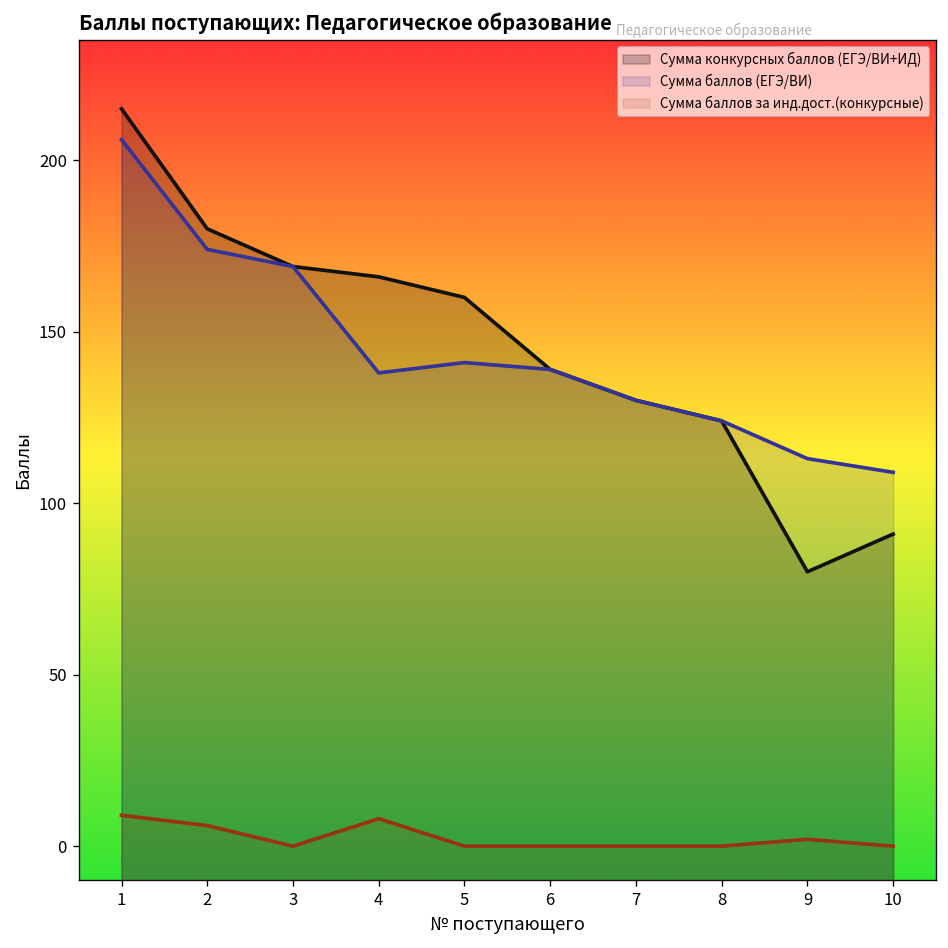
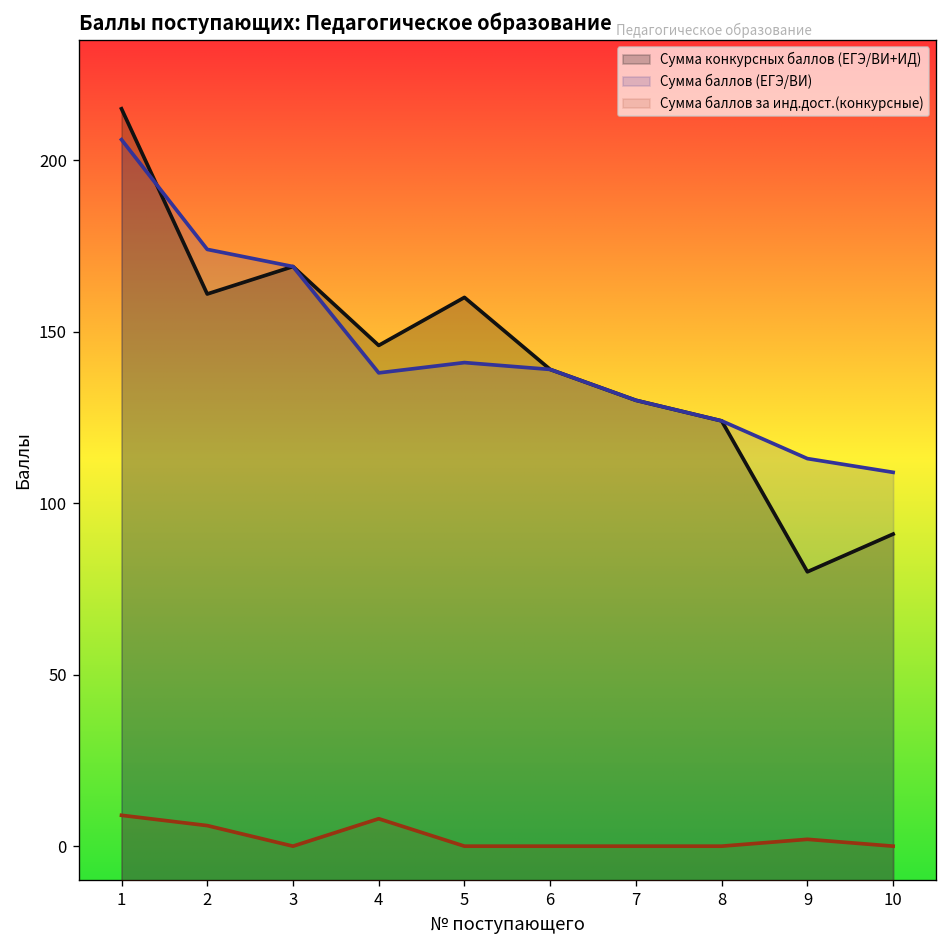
Сумма конкурсных баллов (ЕГЭ/ВИ+ИД), 2: 180 -> 161
Сумма конкурсных баллов (ЕГЭ/ВИ+ИД), 4: 166 -> 146
